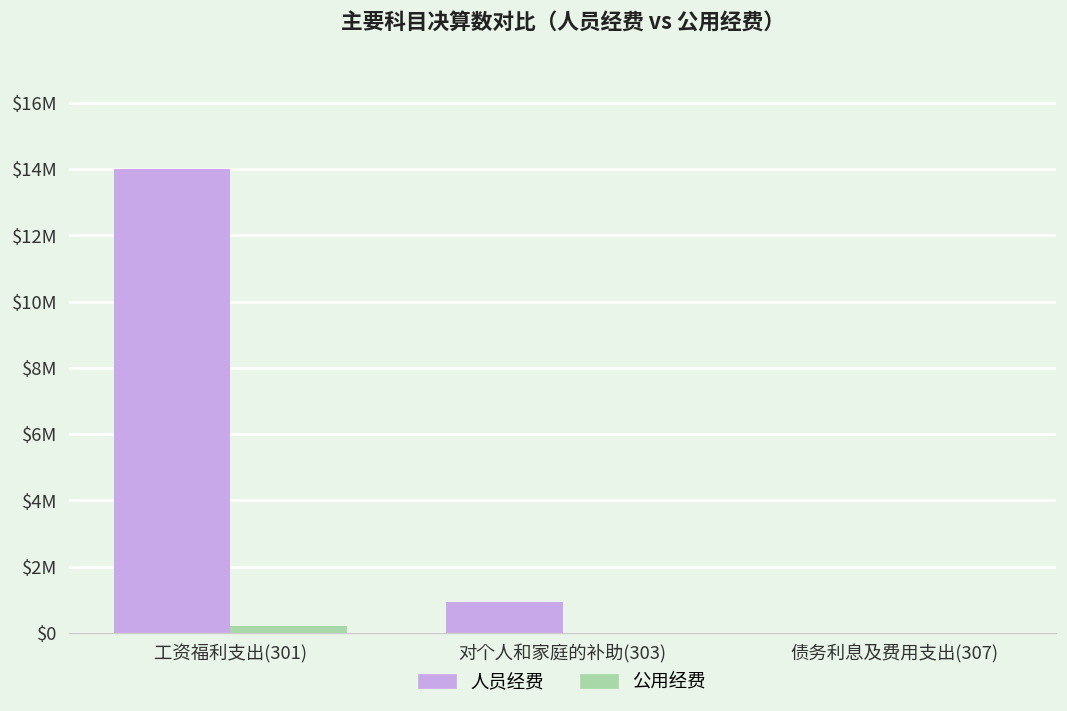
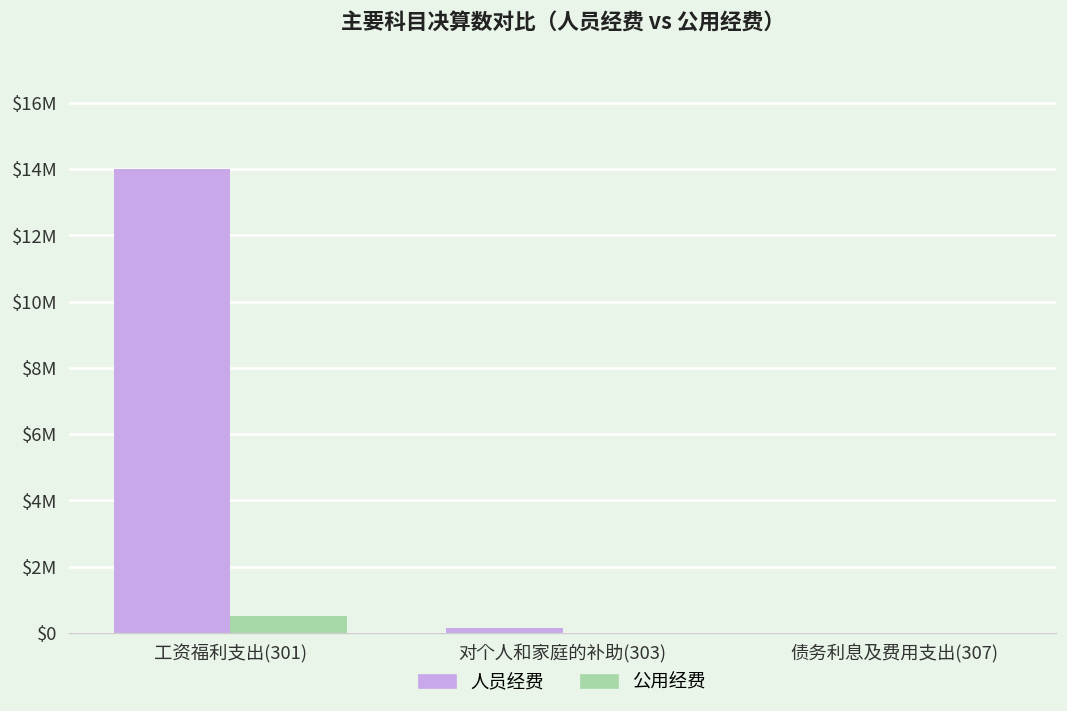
公用经费, 工资福利支出(301): $200000 -> $500000
人员经费, 对个人和家庭的补助(303): $900000 -> $200000
